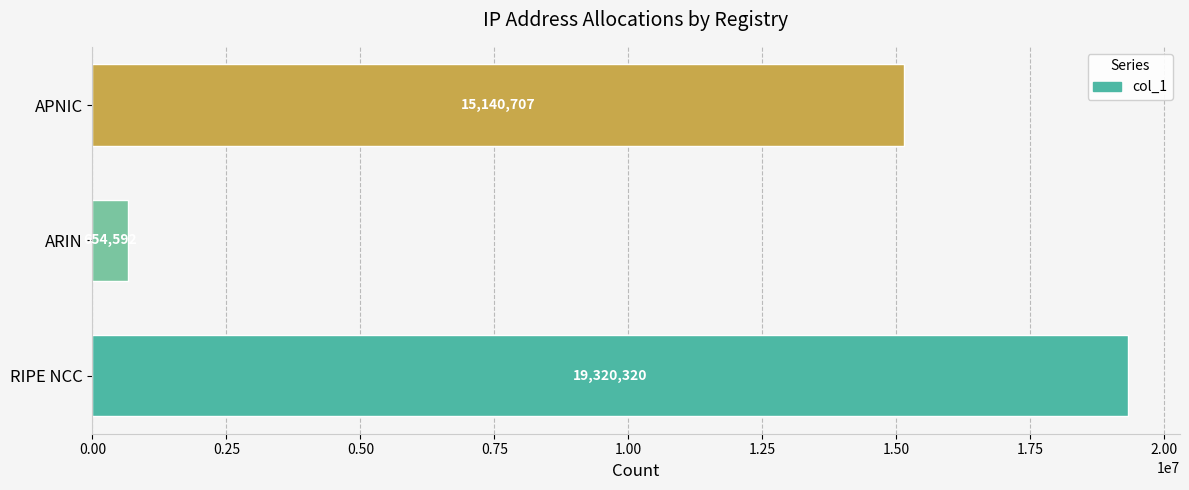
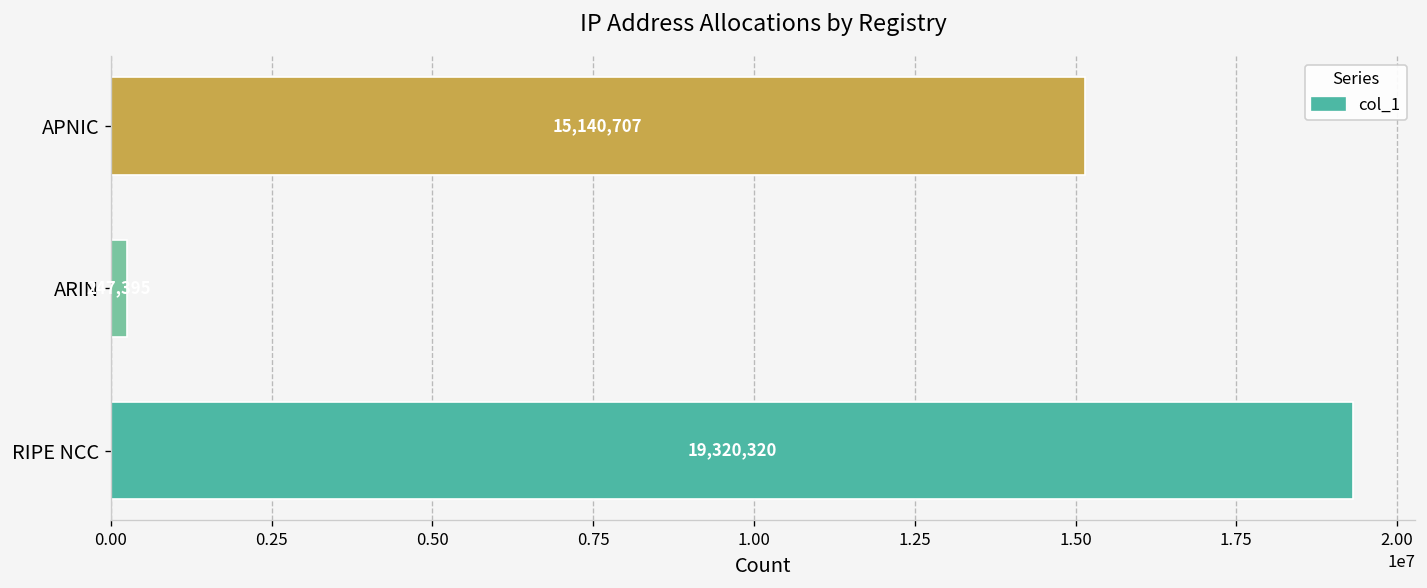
ARIN: 700000 -> 200000
